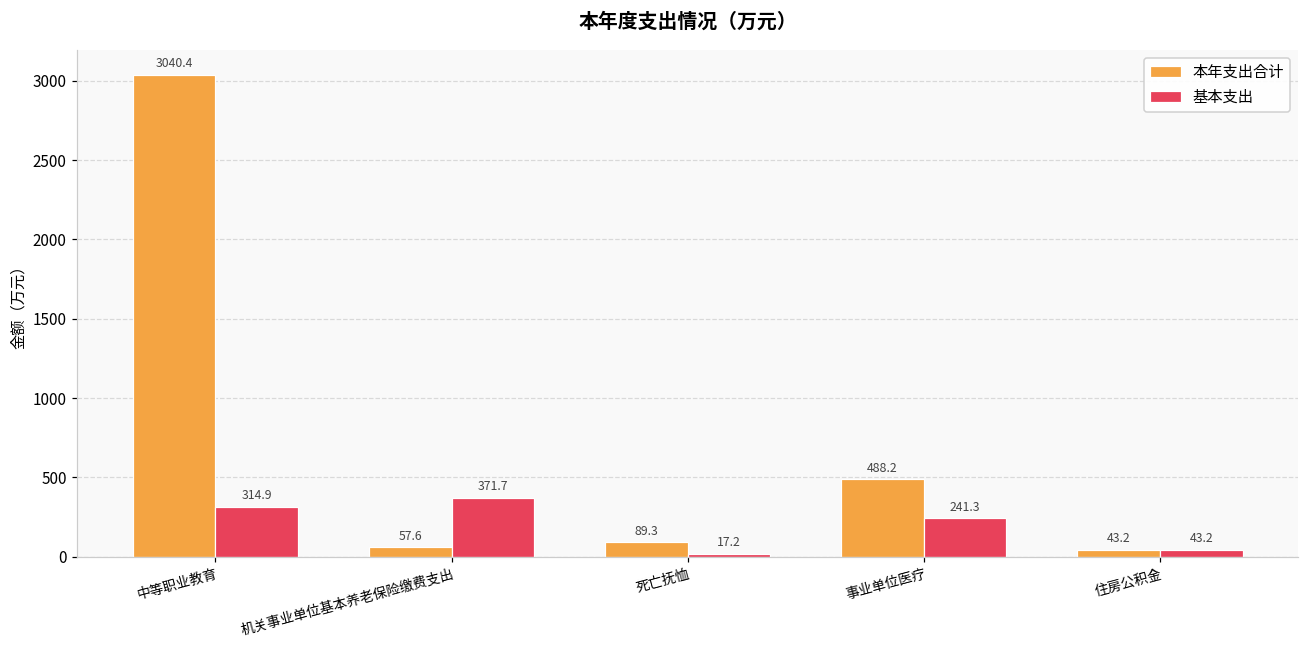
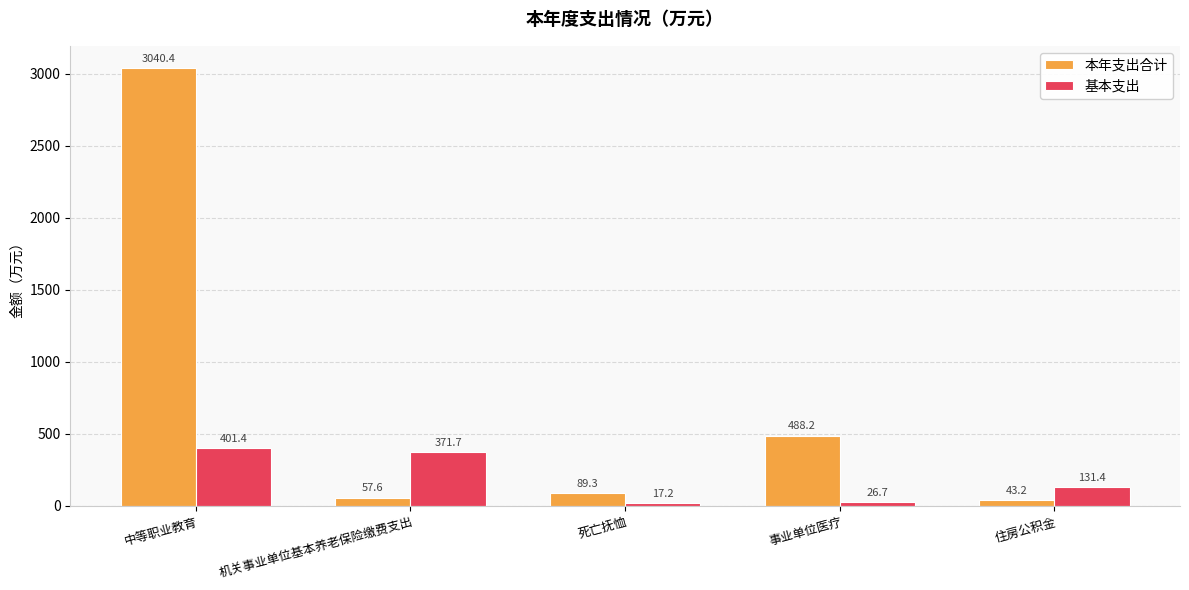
基本支出, 中等职业教育: 314.9 -> 401.4
基本支出, 事业单位医疗: 241.3 -> 26.7
基本支出, 住房公积金: 43.2 -> 131.4
